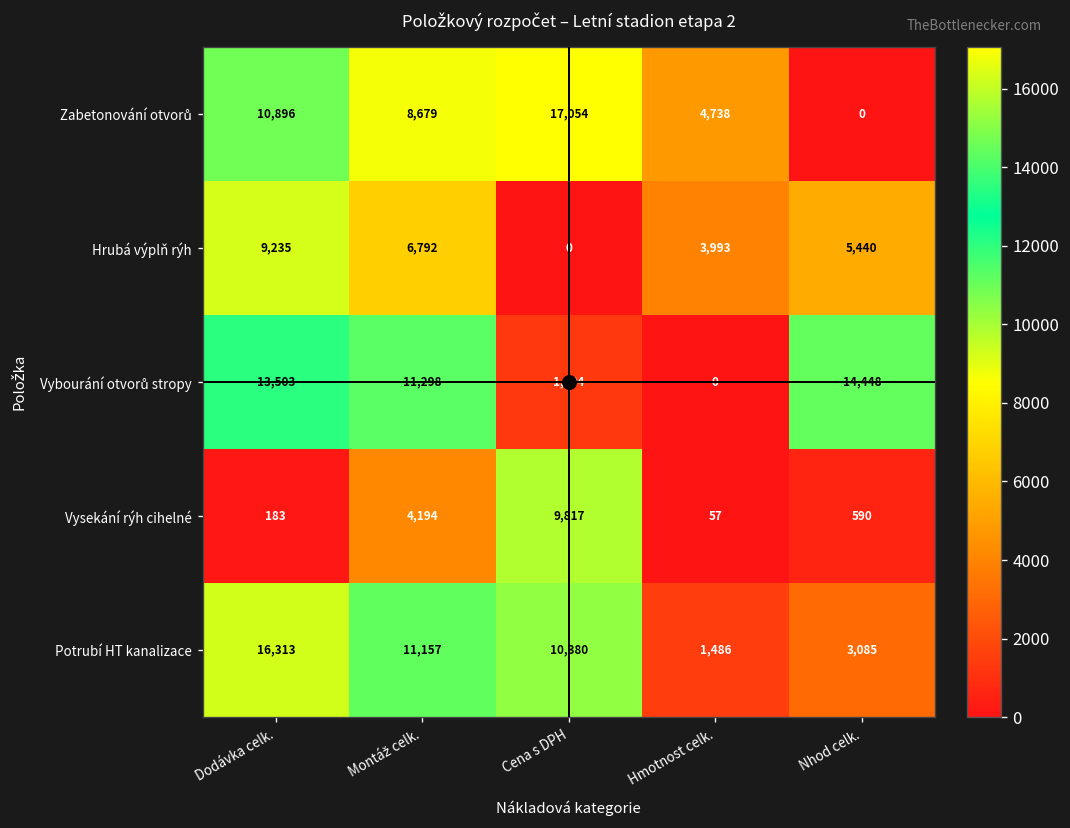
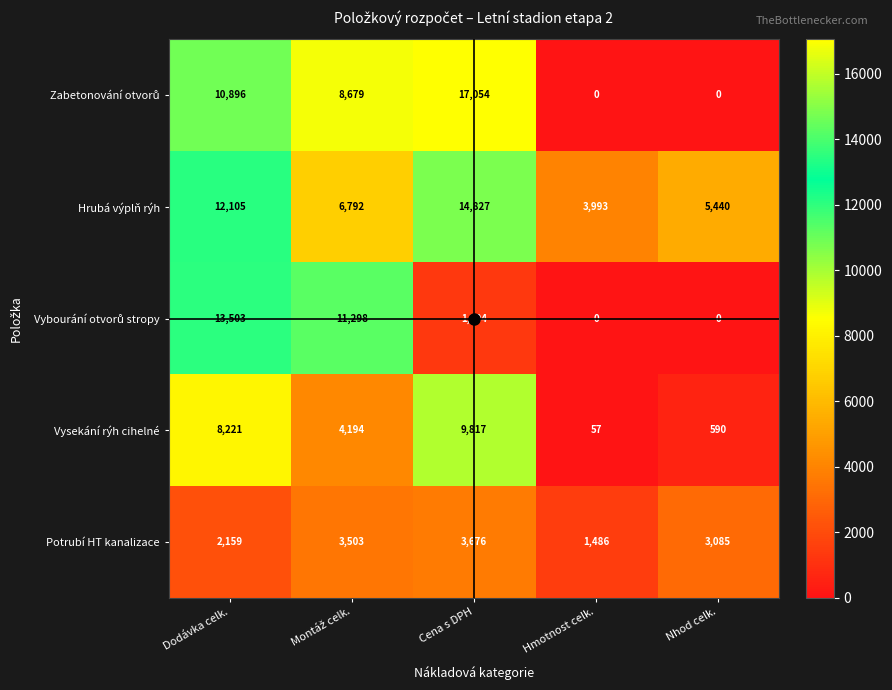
Zabetonování otvorů, Hmotnost celk.: 4,738 -> 0
Hrubá výplň rýh, Dodávka celk.: 9,235 -> 12,105
Hrubá výplň rýh, Cena s DPH: 0 -> 14,827
Vybourání otvorů stropy, Nhod celk.: 14,448 -> 0
Vysekání rýh cihelné, Dodávka celk.: 183 -> 8,221
Potrubí HT kanalizace, Dodávka celk.: 16,313 -> 2,159
Potrubí HT kanalizace, Montáž celk.: 11,157 -> 3,503
Potrubí HT kanalizace, Cena s DPH: 10,380 -> 3,676
